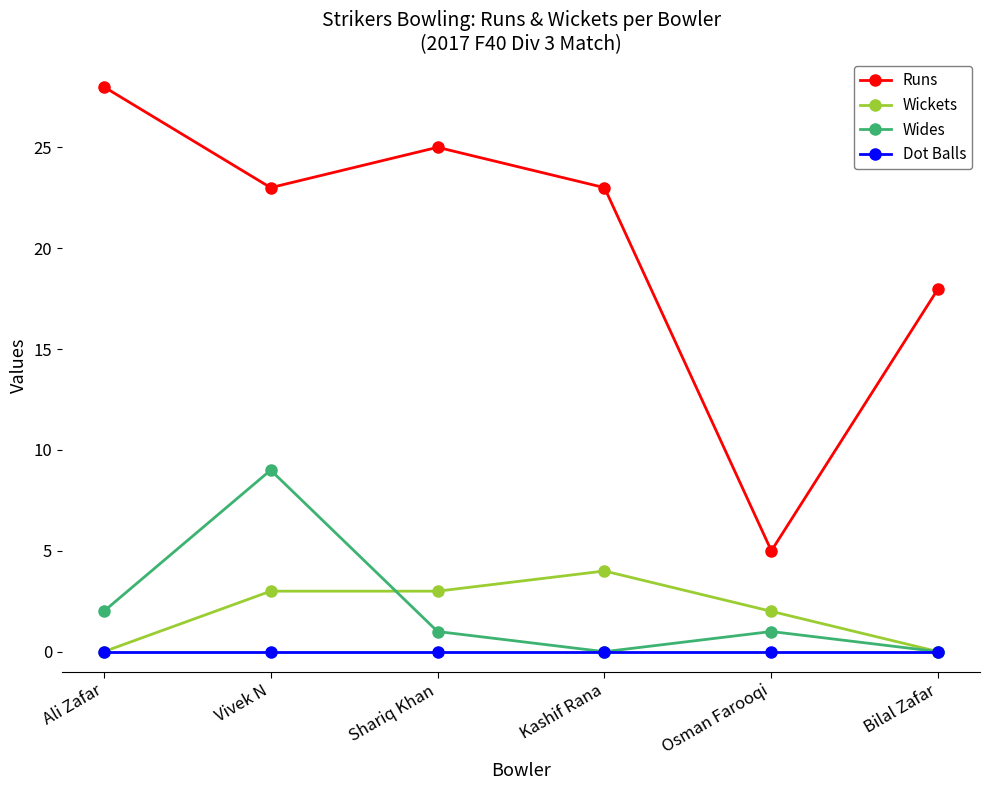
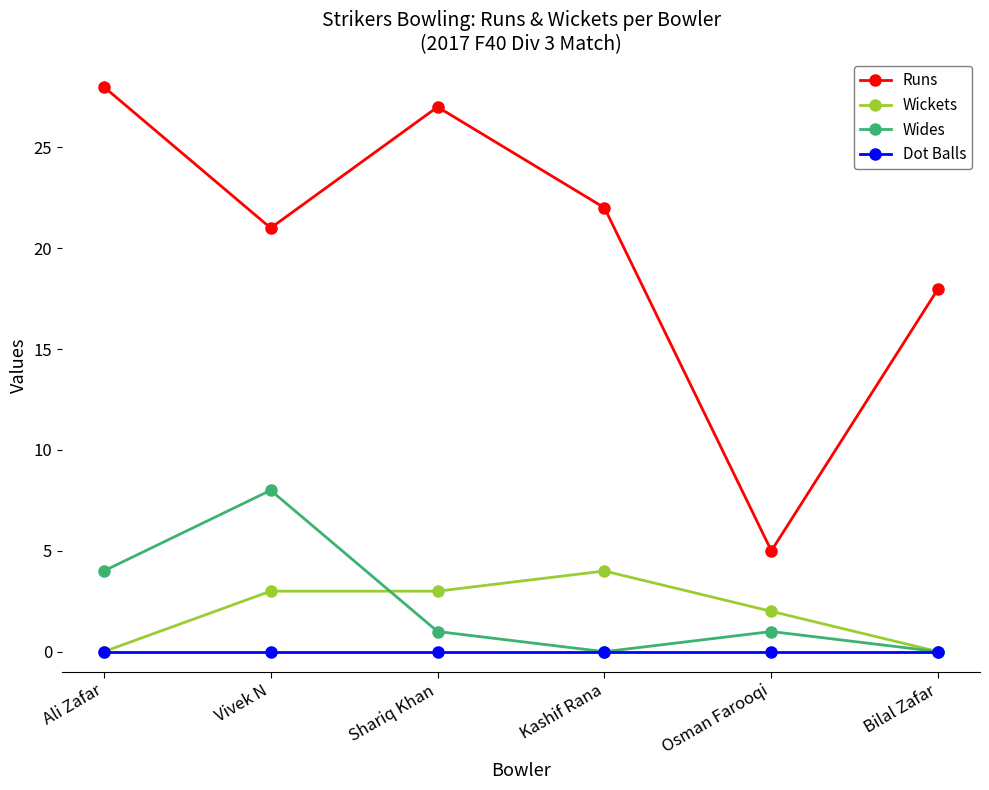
Wides, Ali Zafar: 2 -> 4
Runs, Vivek N: 23 -> 21
Wides, Vivek N: 9 -> 8
Runs, Shariq Khan: 25 -> 27
Runs, Kashif Rana: 23 -> 22
